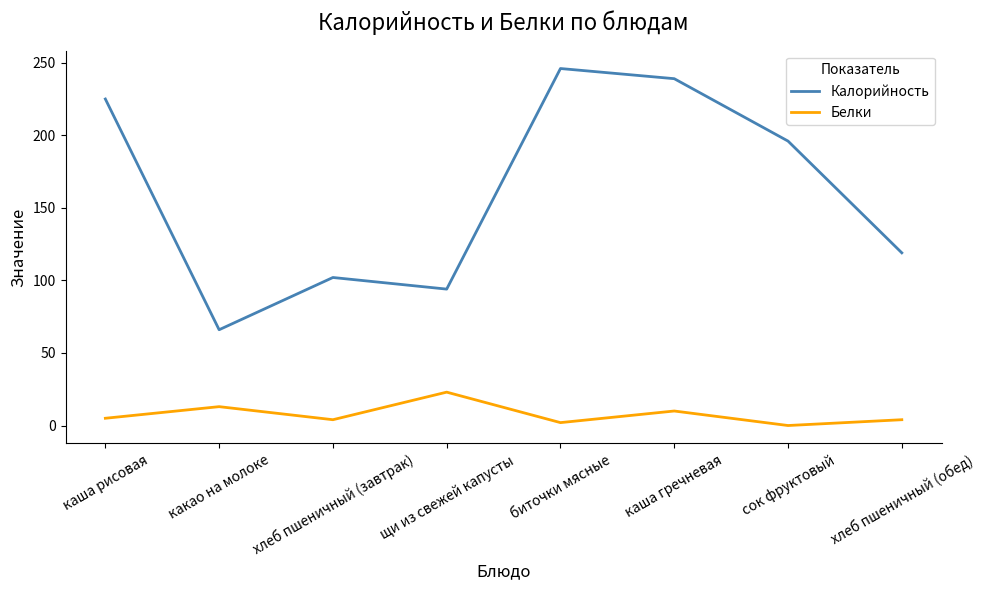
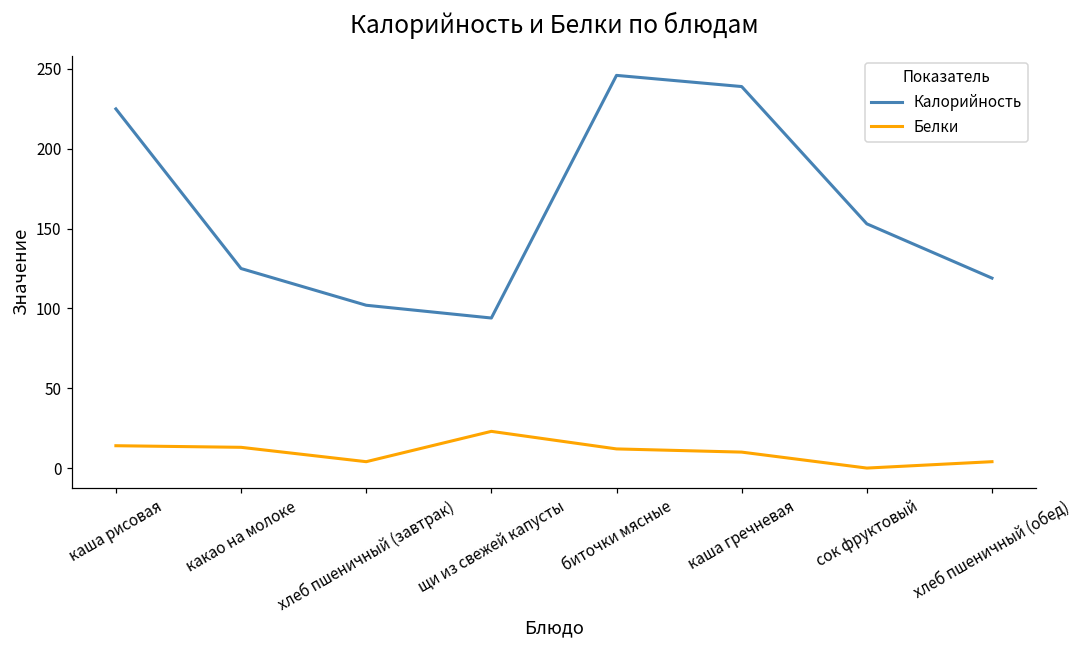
Белки, каша рисовая: 5 -> 14
Калорийность, какао на молоке: 66 -> 125
Белки, биточки мясные: 2 -> 12
Калорийность, сок фруктовый: 196 -> 153
